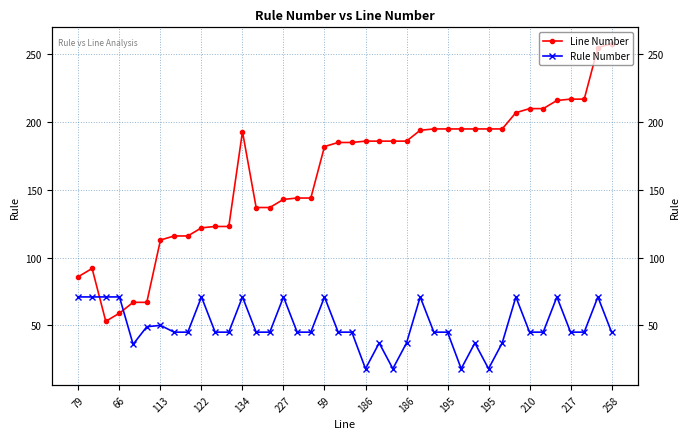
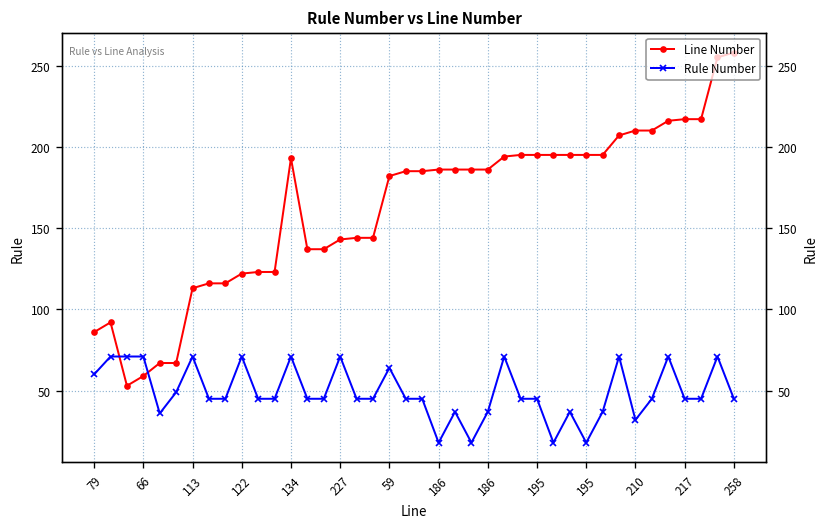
Rule Number, 79: 71 -> 60
Rule Number, 113: 50 -> 71
Rule Number, 59: 71 -> 64
Rule Number, 210: 45 -> 32
